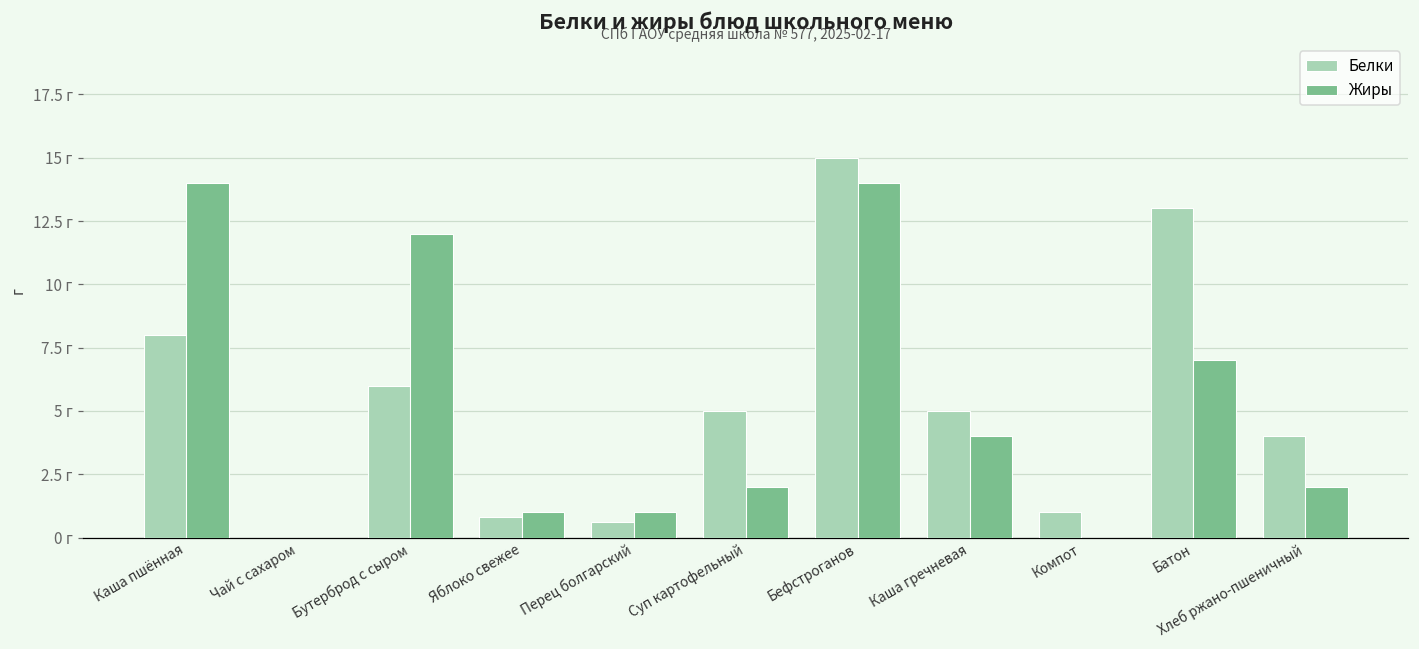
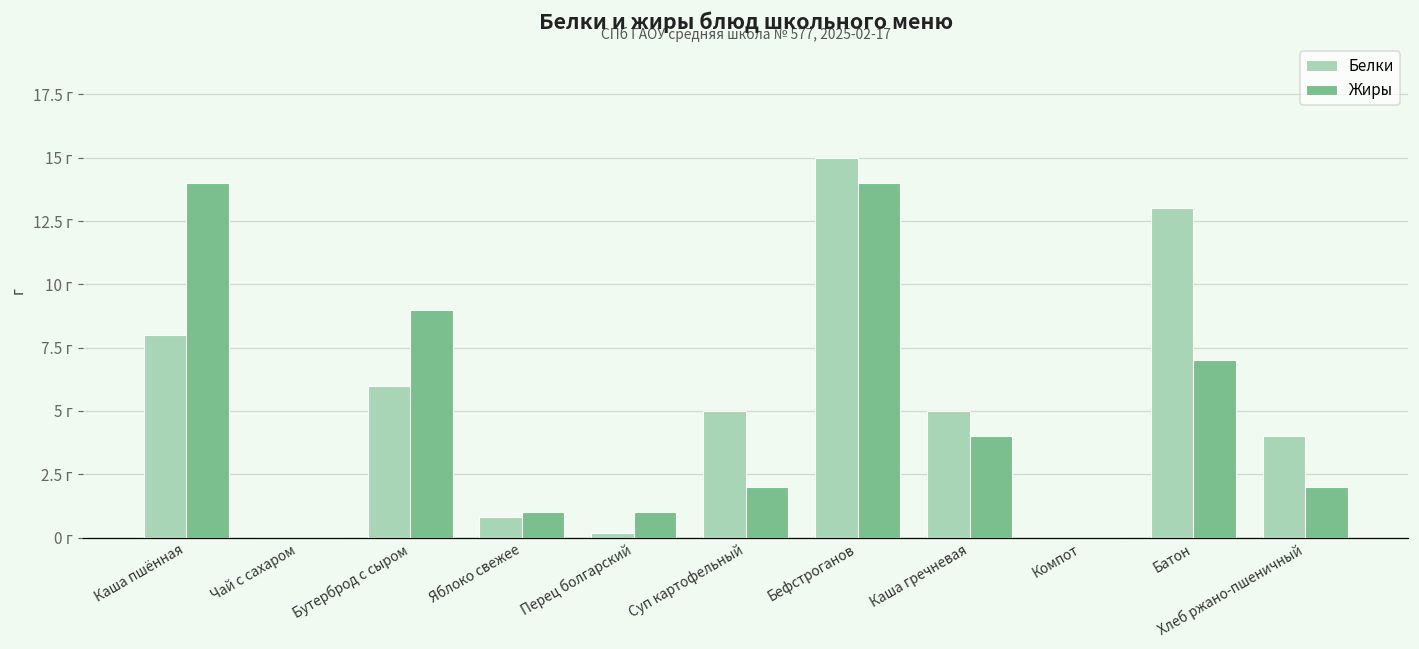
Жиры, Бутерброд с сыром: 12 г -> 9 г
Белки, Перец болгарский: 0.6 г -> 0.2 г
Белки, Компот: 1 г -> 0 г
